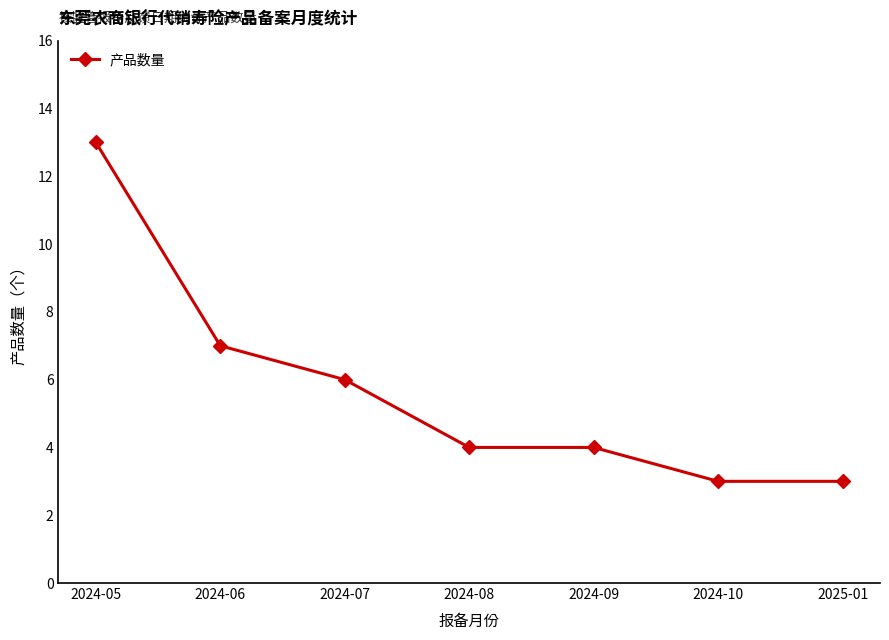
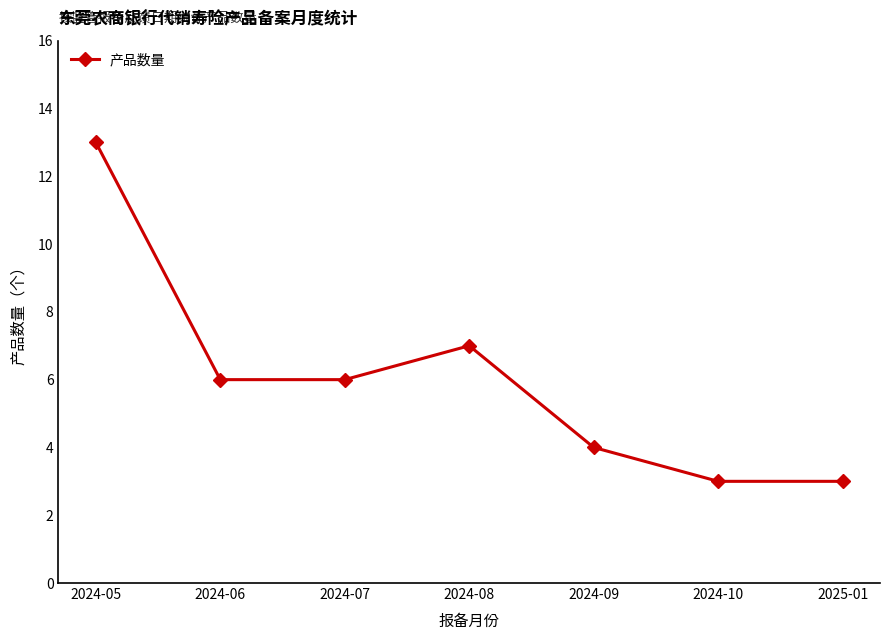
2024-06: 7 -> 6
2024-08: 4 -> 7
